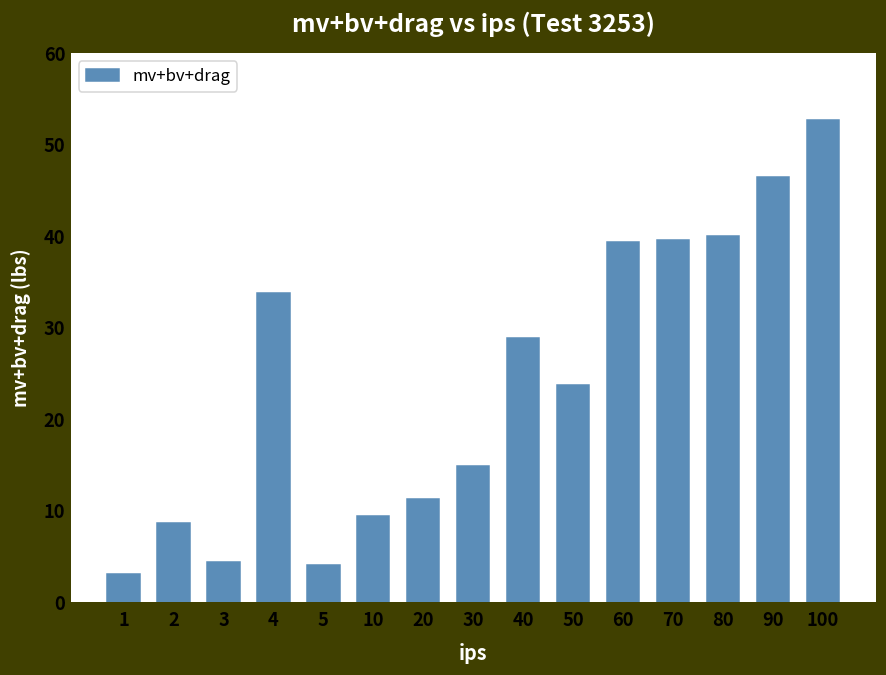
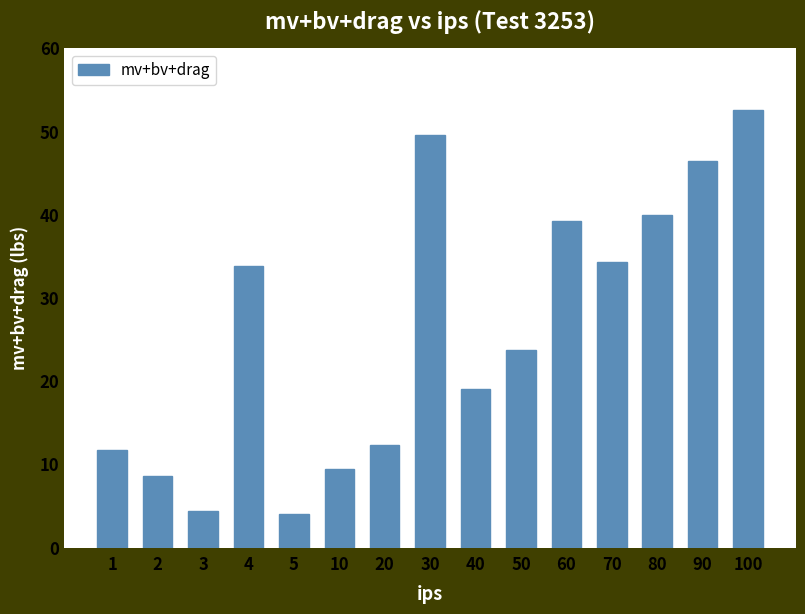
1: 3 -> 12
20: 11 -> 12
30: 15 -> 50
40: 29 -> 19
70: 40 -> 34
